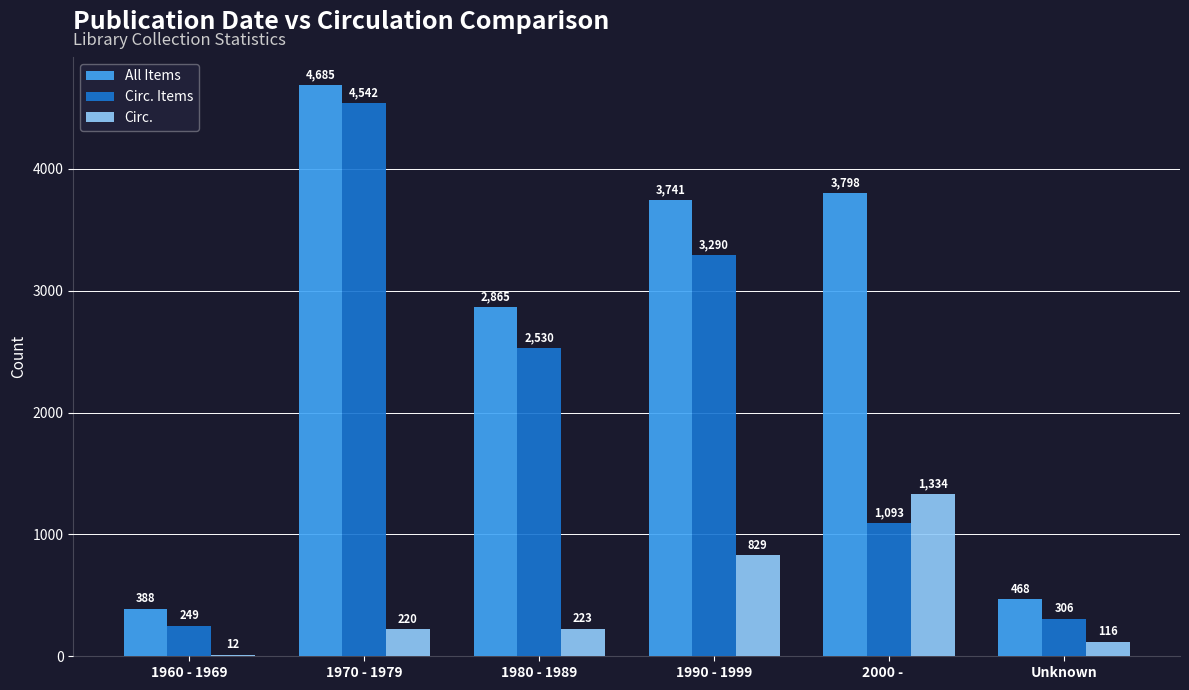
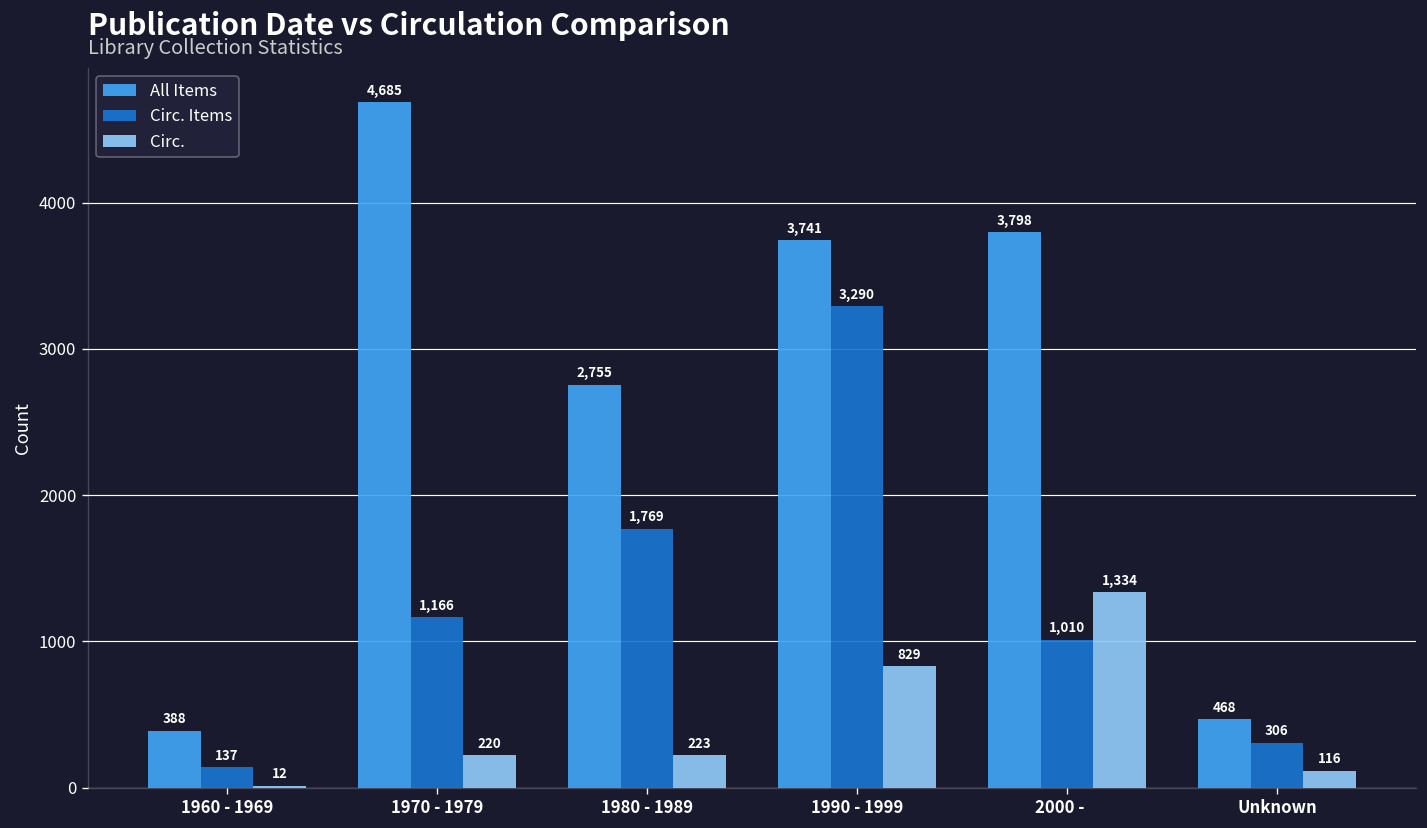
Circ. Items, 1960 - 1969: 249 -> 137
Circ. Items, 1970 - 1979: 4,542 -> 1,166
All Items, 1980 - 1989: 2,865 -> 2,755
Circ. Items, 1980 - 1989: 2,530 -> 1,769
Circ. Items, 2000 -: 1,093 -> 1,010
